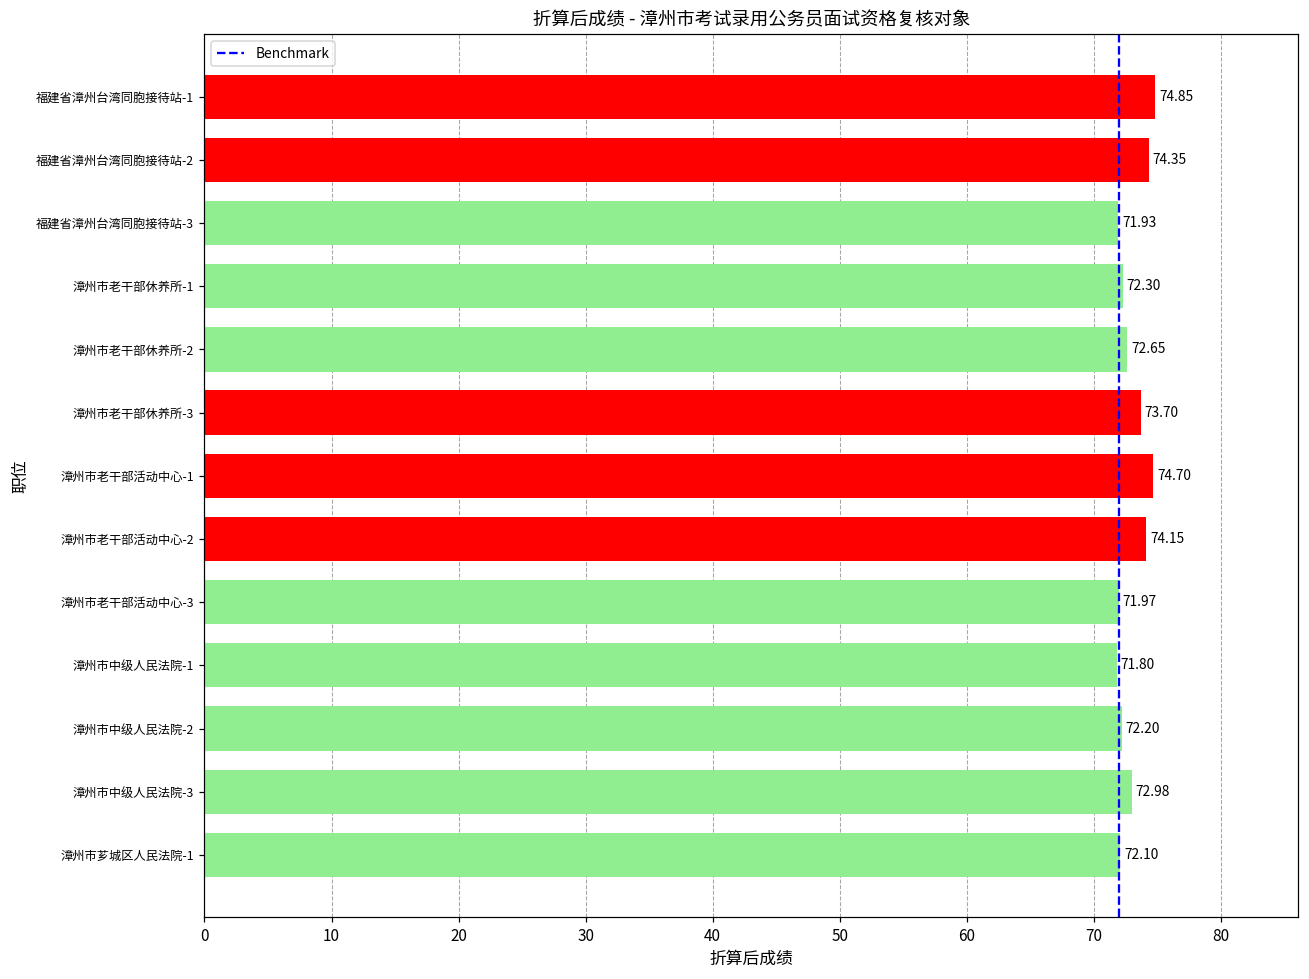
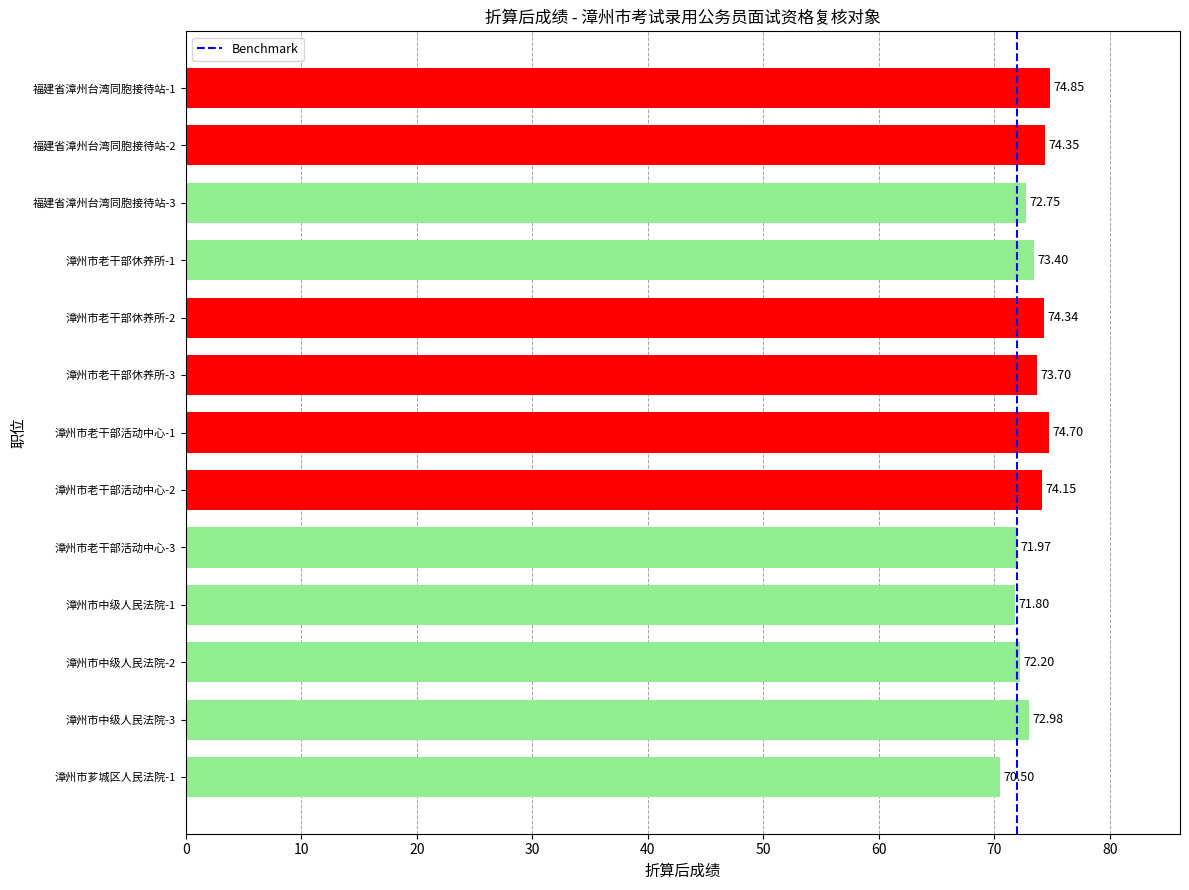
福建省漳州台湾同胞接待站-3: 71.93 -> 72.75
漳州市老干部休养所-1: 72.30 -> 73.40
漳州市老干部休养所-2: 72.65 -> 74.34
漳州市芗城区人民法院-1: 72.10 -> 70.50
